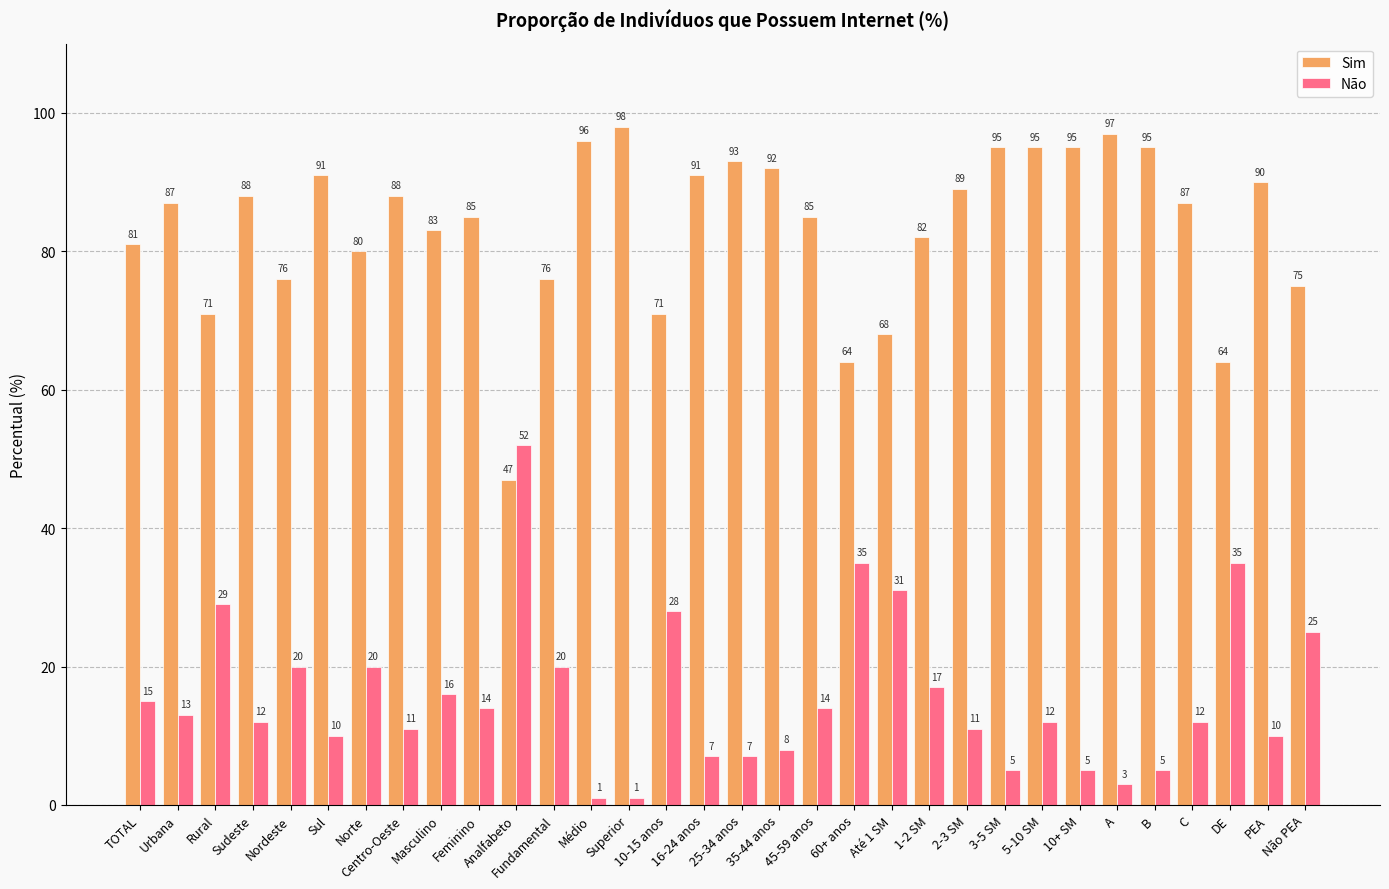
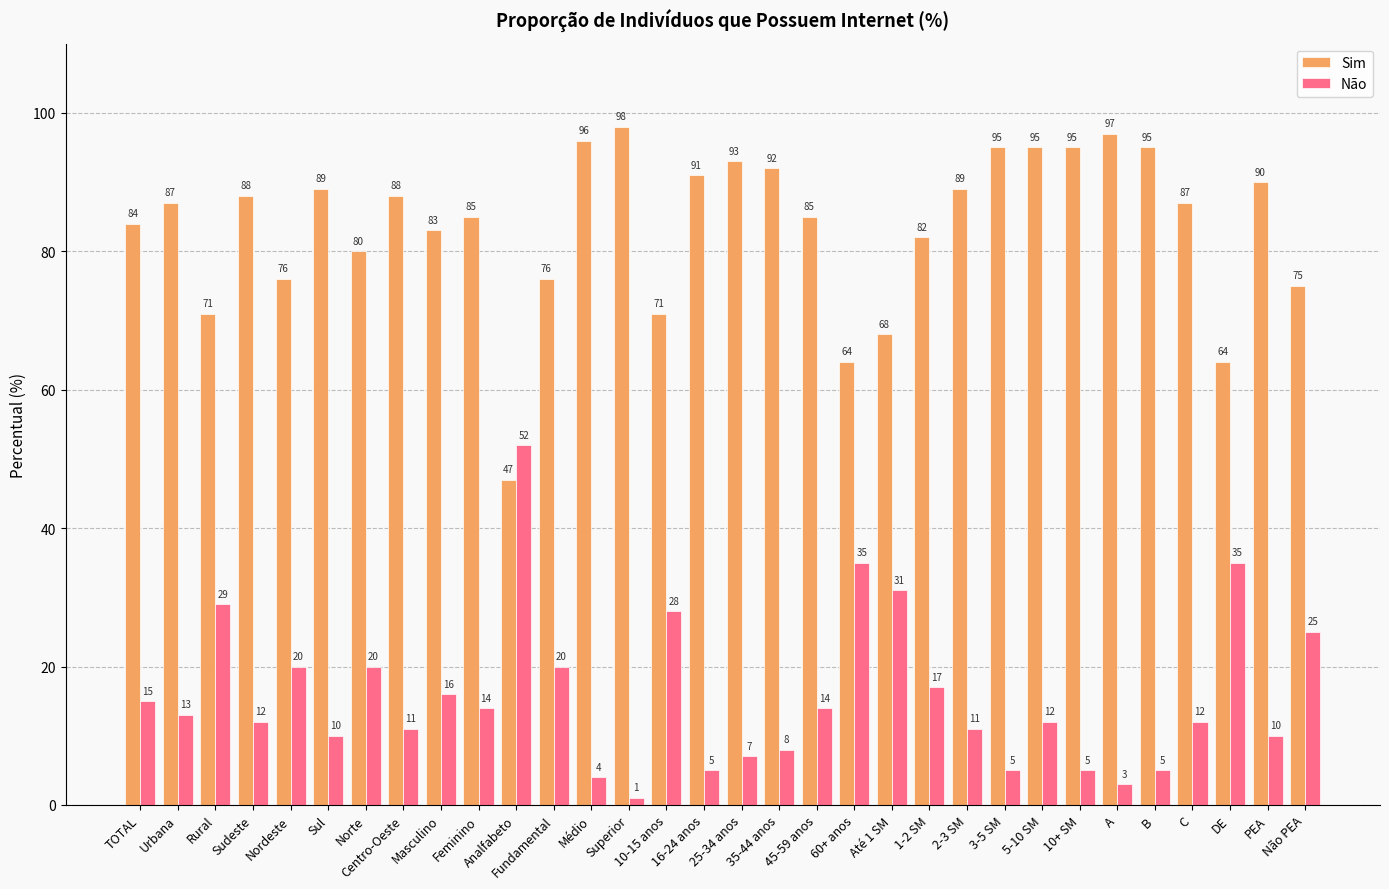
Sim, TOTAL: 81 -> 84
Sim, Sul: 91 -> 89
Não, Médio: 1 -> 4
Não, 16-24 anos: 7 -> 5
